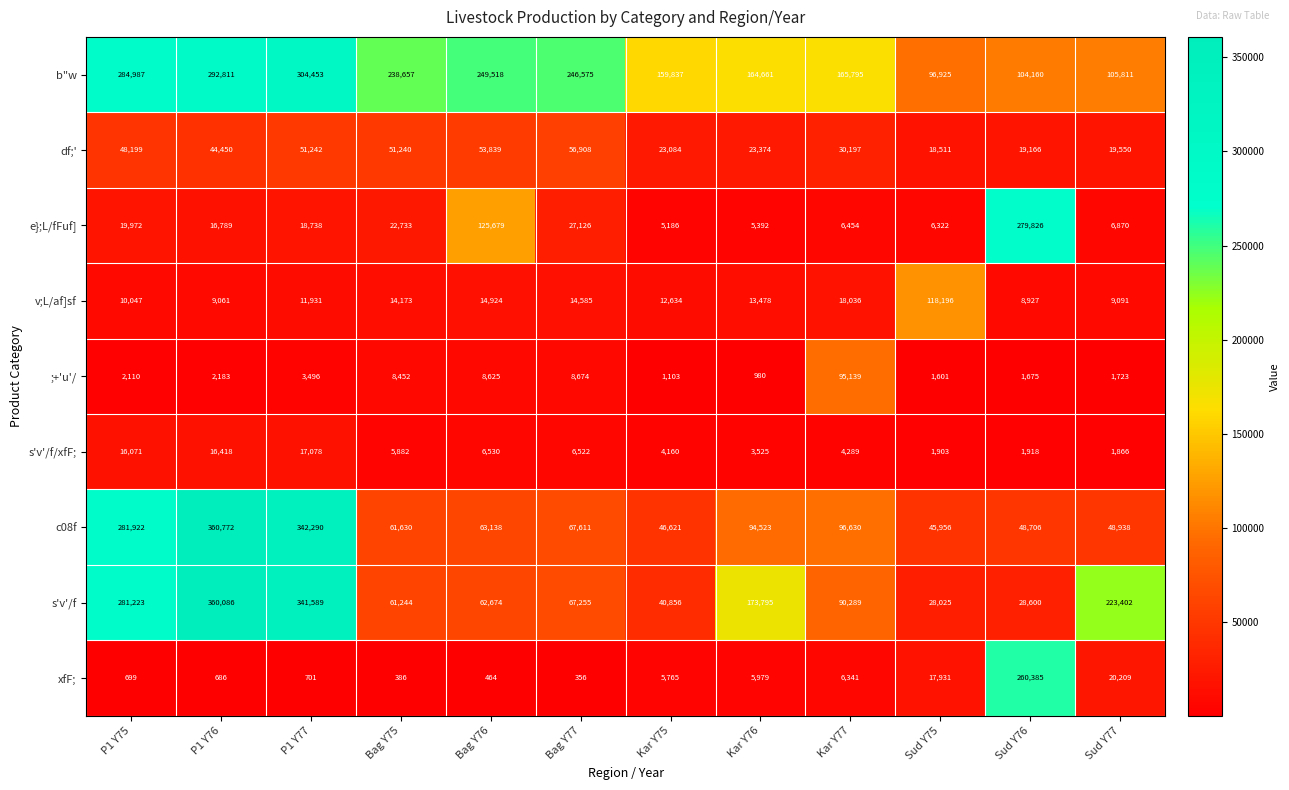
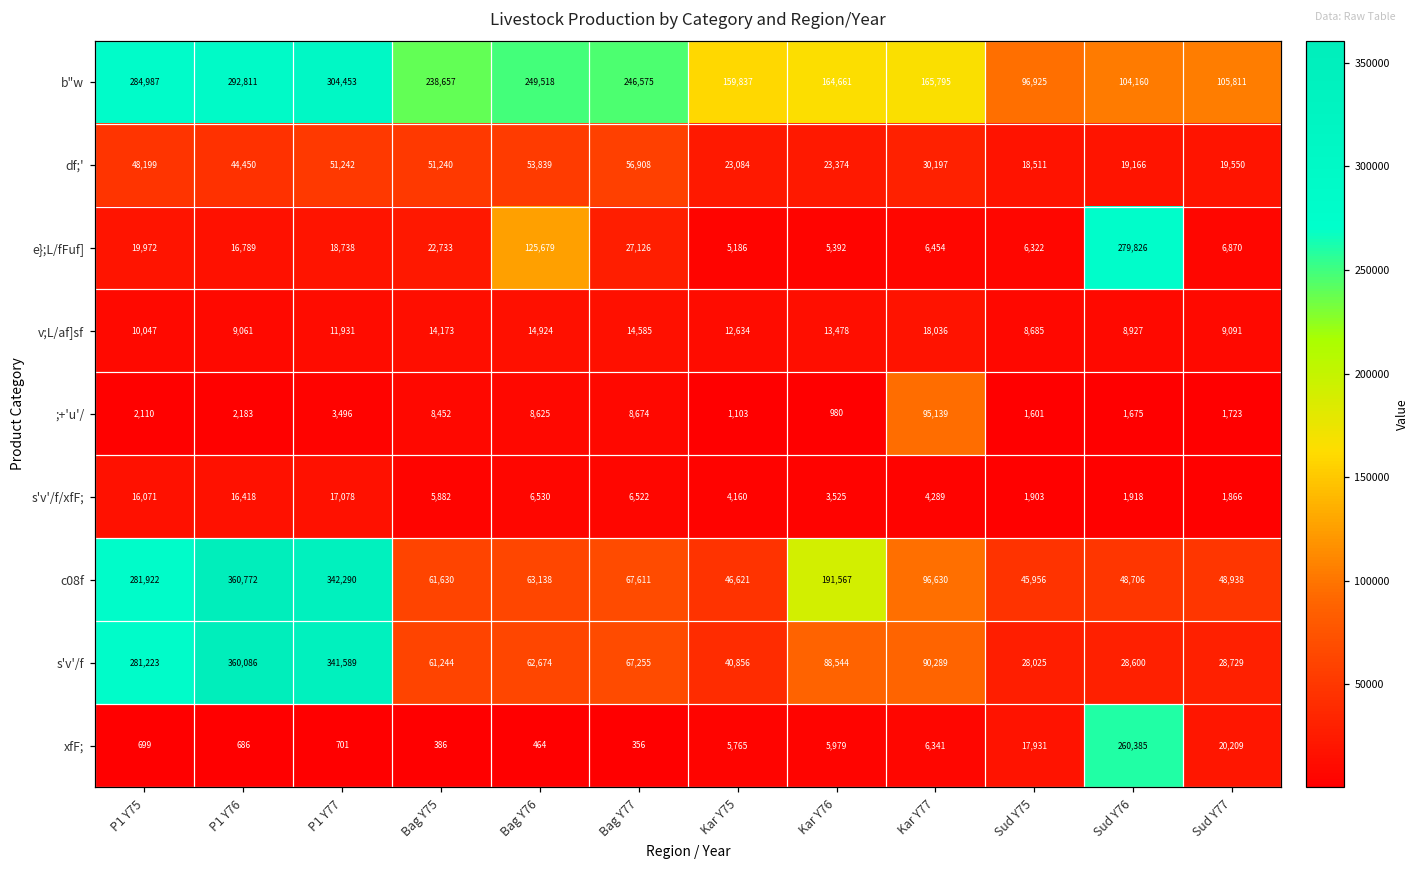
v;L/af]sf, Sud Y75: 118,196 -> 8,685
c08f, Kar Y76: 94,523 -> 191,567
s'v'/f, Kar Y76: 173,795 -> 88,544
s'v'/f, Sud Y77: 223,402 -> 28,729
